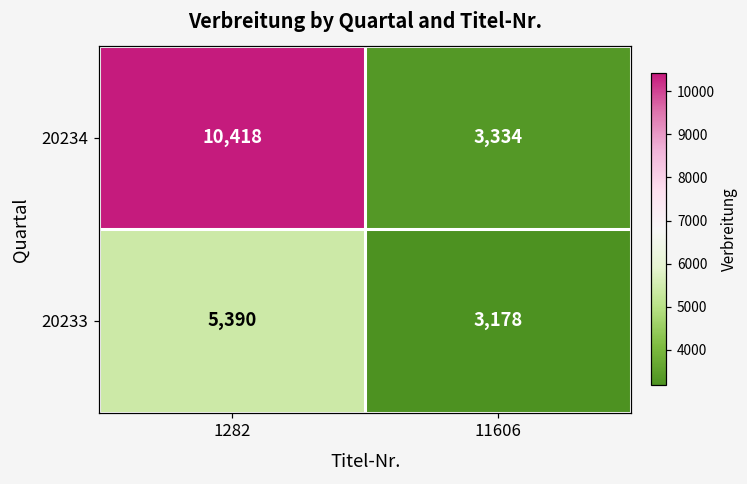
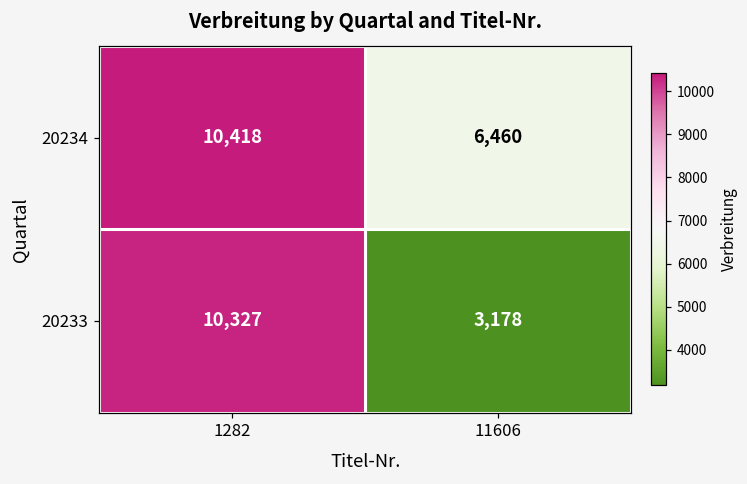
20234, 11606: 3,334 -> 6,460
20233, 1282: 5,390 -> 10,327
